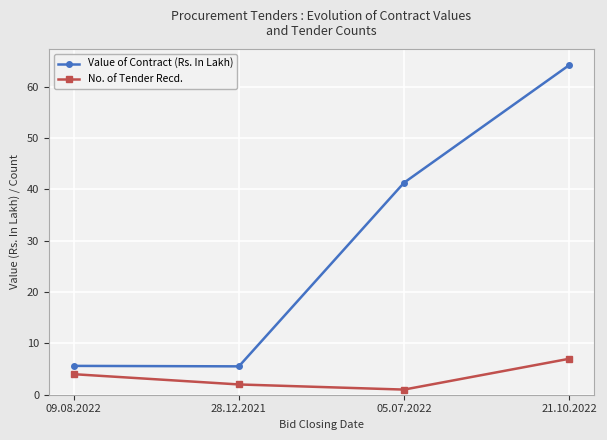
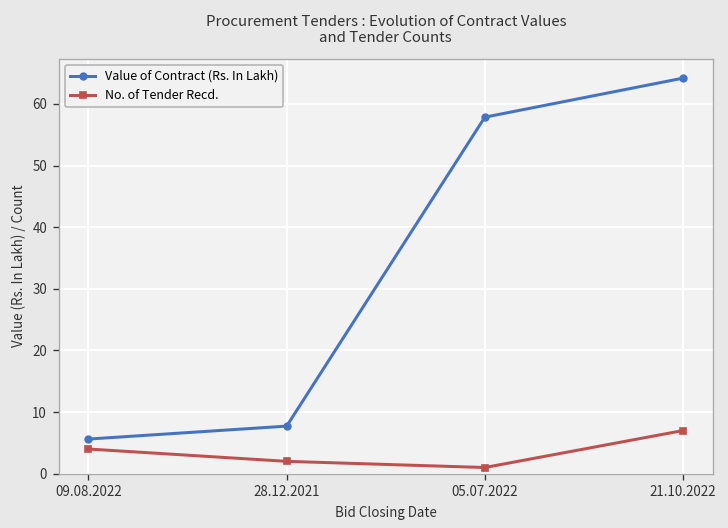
Value of Contract (Rs. In Lakh), 28.12.2021: 6 -> 8
Value of Contract (Rs. In Lakh), 05.07.2022: 41 -> 58
